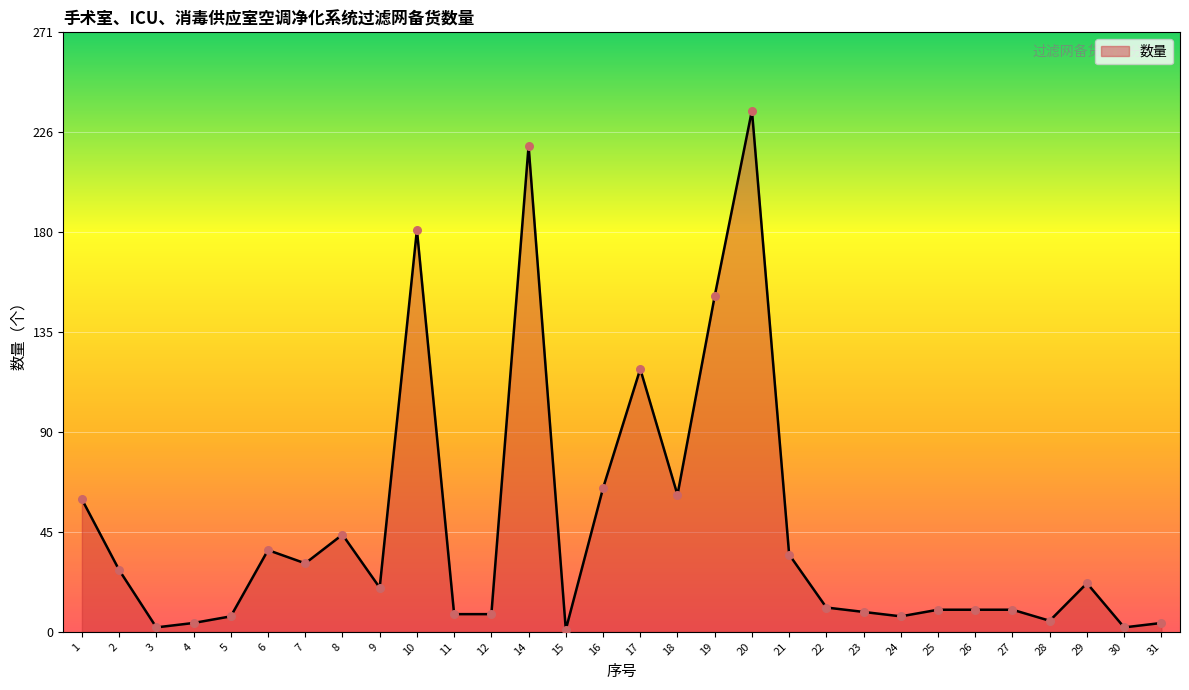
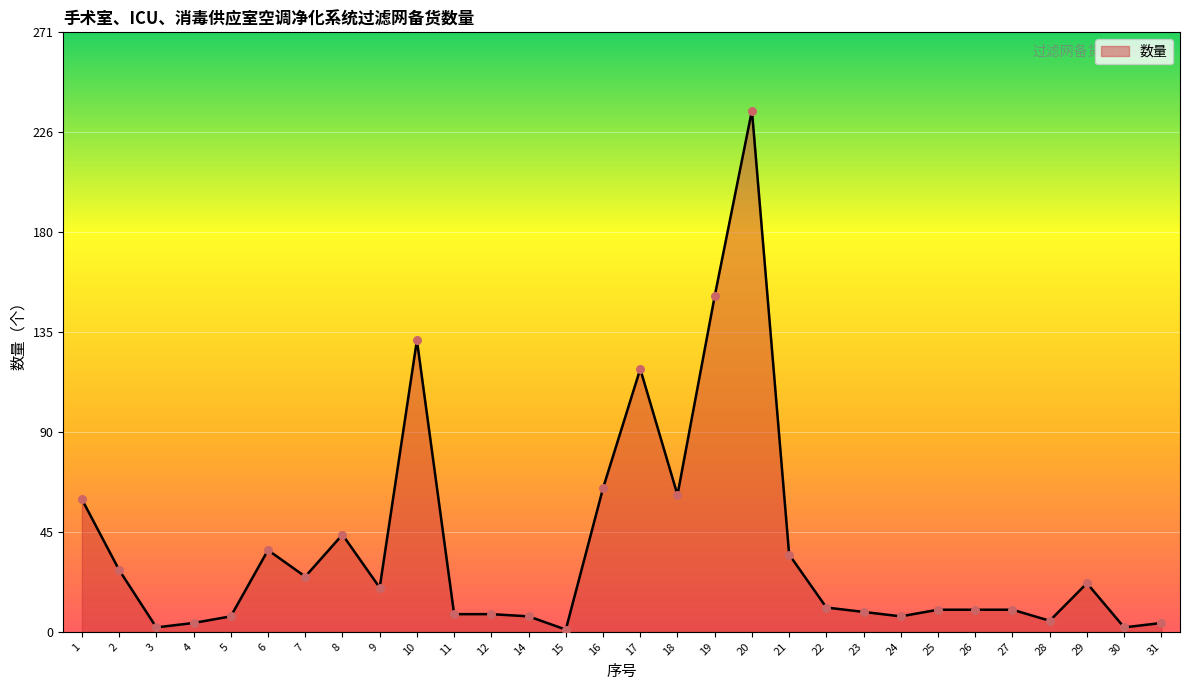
7: 31 -> 25
10: 182 -> 132
14: 220 -> 7
